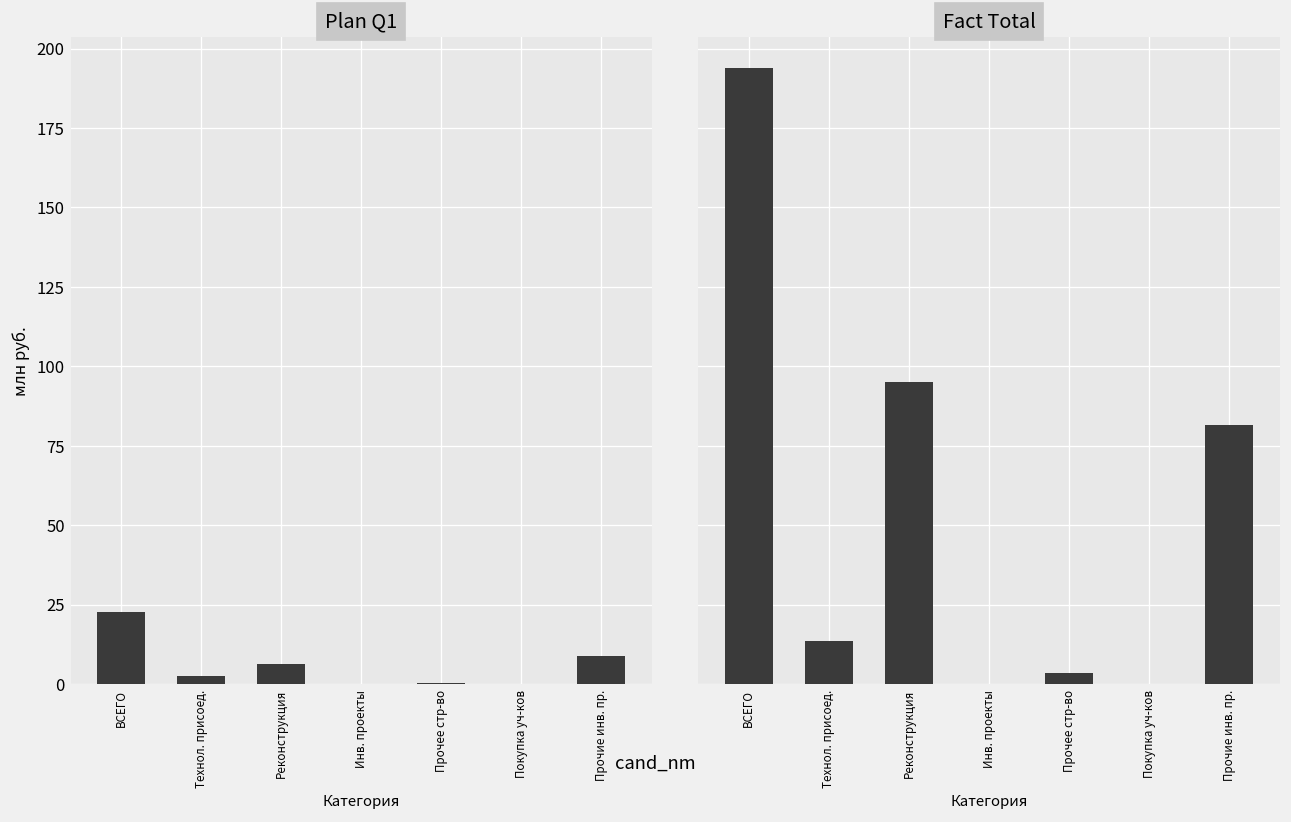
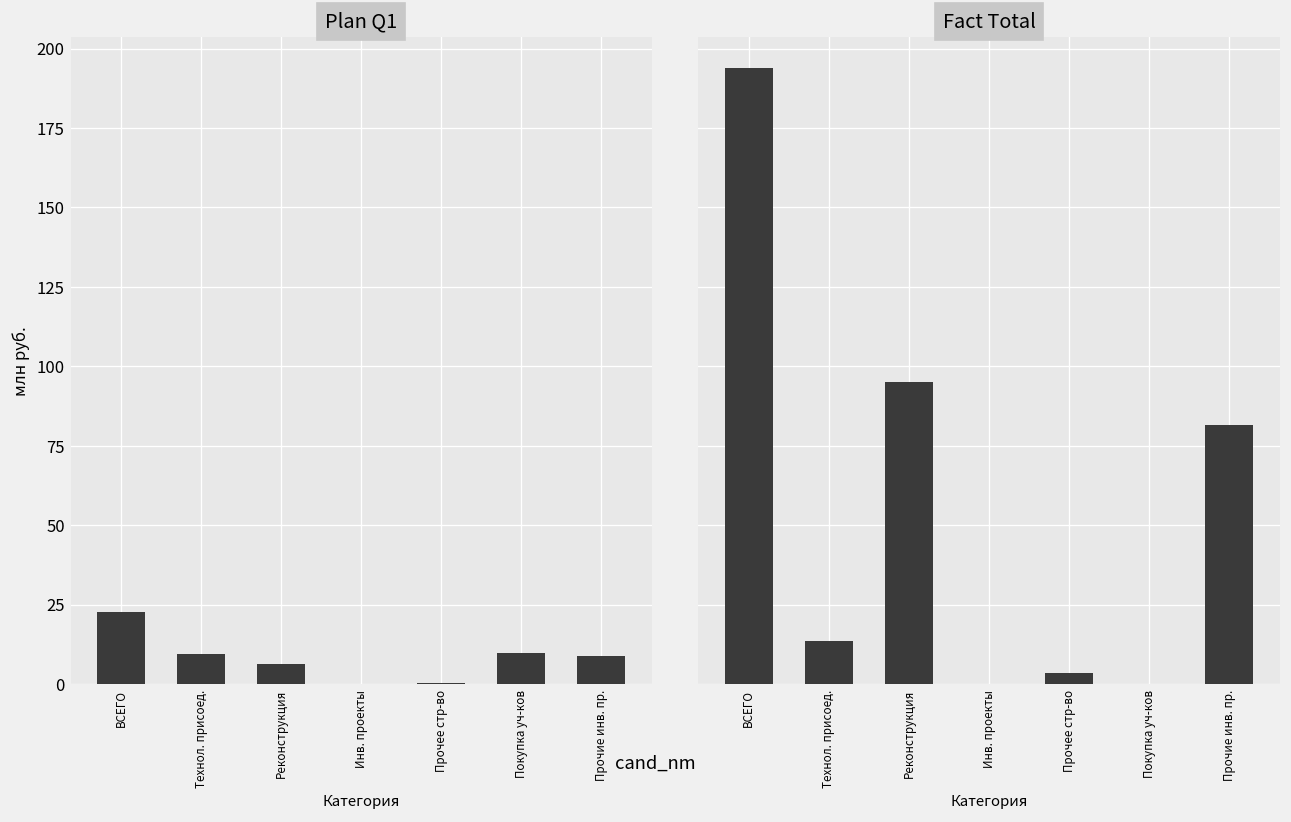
Plan Q1, Технол. присоед.: 2 -> 9
Plan Q1, Покупка уч-ков: 0 -> 10
